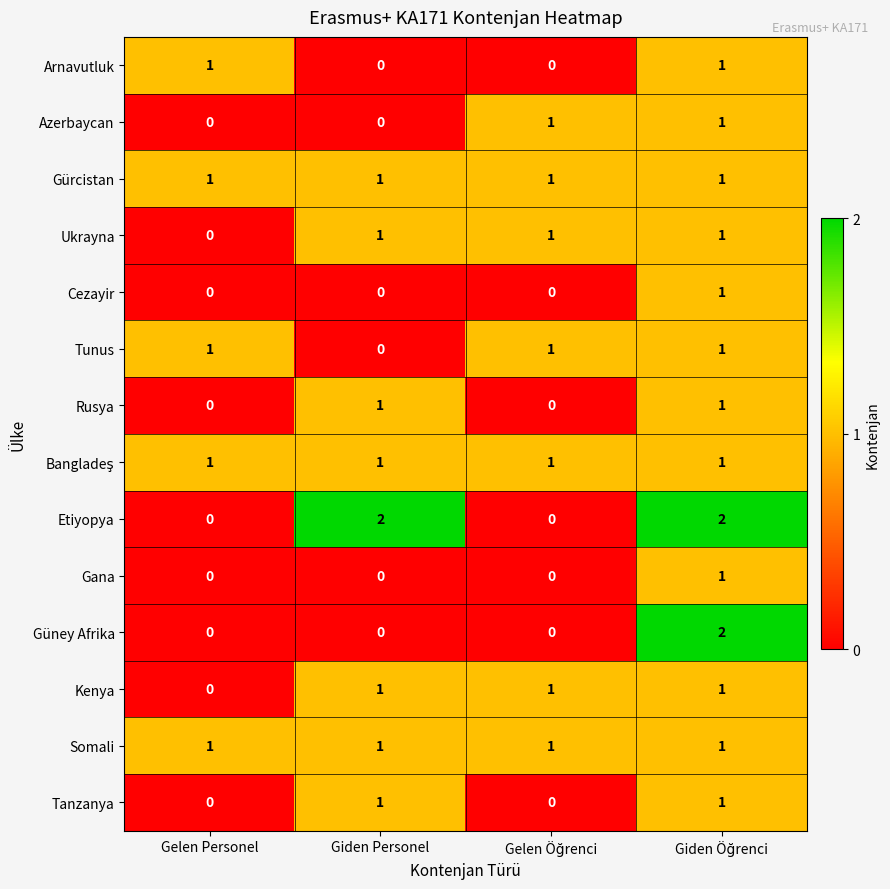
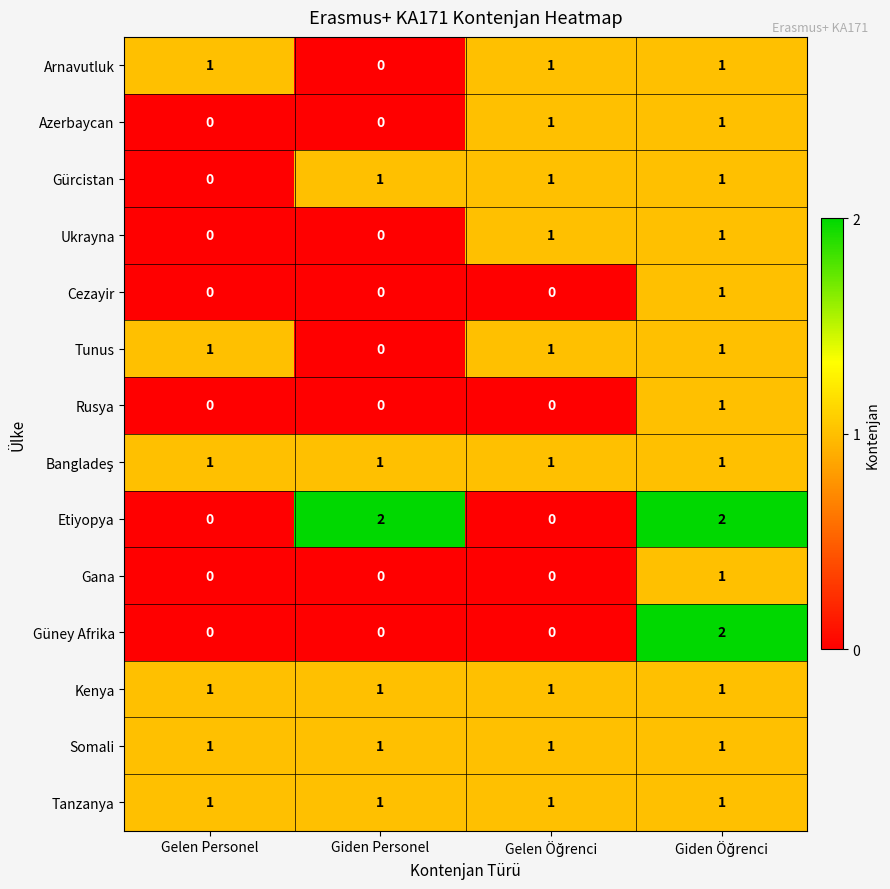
Arnavutluk, Gelen Öğrenci: 0 -> 1
Gürcistan, Gelen Personel: 1 -> 0
Ukrayna, Giden Personel: 1 -> 0
Rusya, Giden Personel: 1 -> 0
Kenya, Gelen Personel: 0 -> 1
Tanzanya, Gelen Personel: 0 -> 1
Tanzanya, Gelen Öğrenci: 0 -> 1
